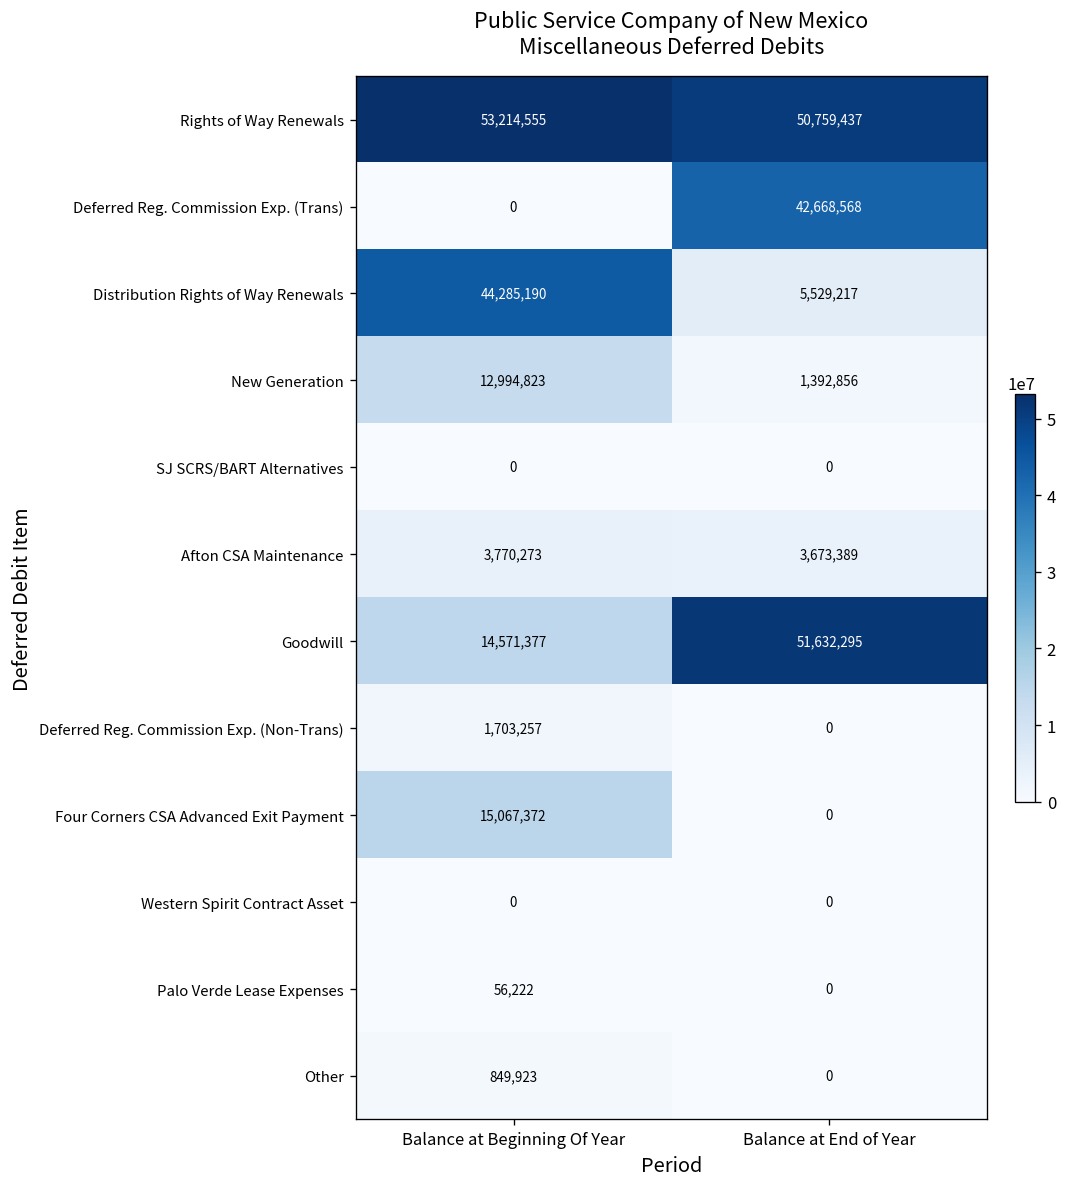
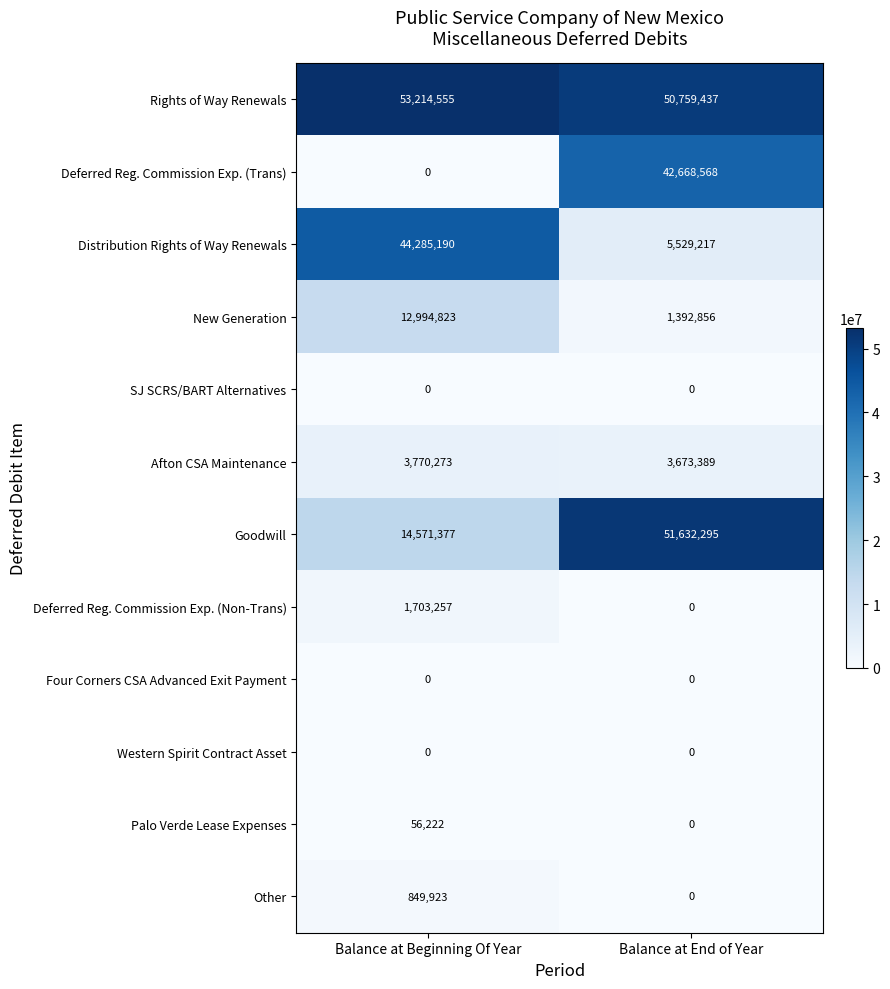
Four Corners CSA Advanced Exit Payment, Balance at Beginning Of Year: 15,067,372 -> 0
